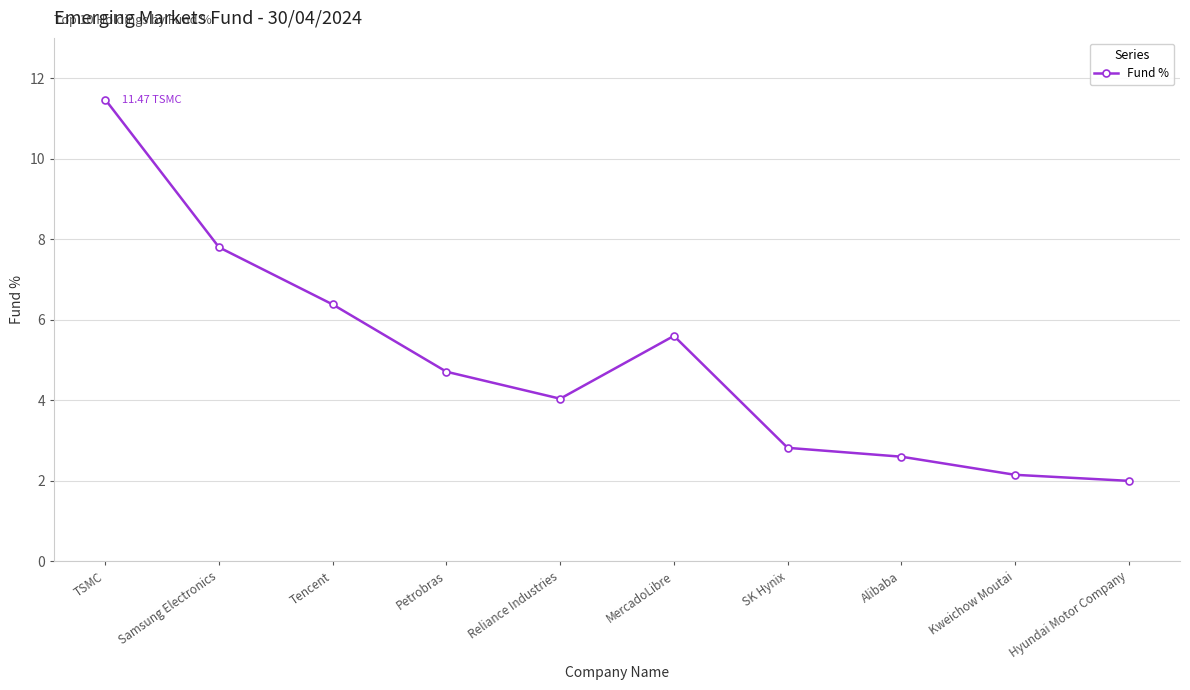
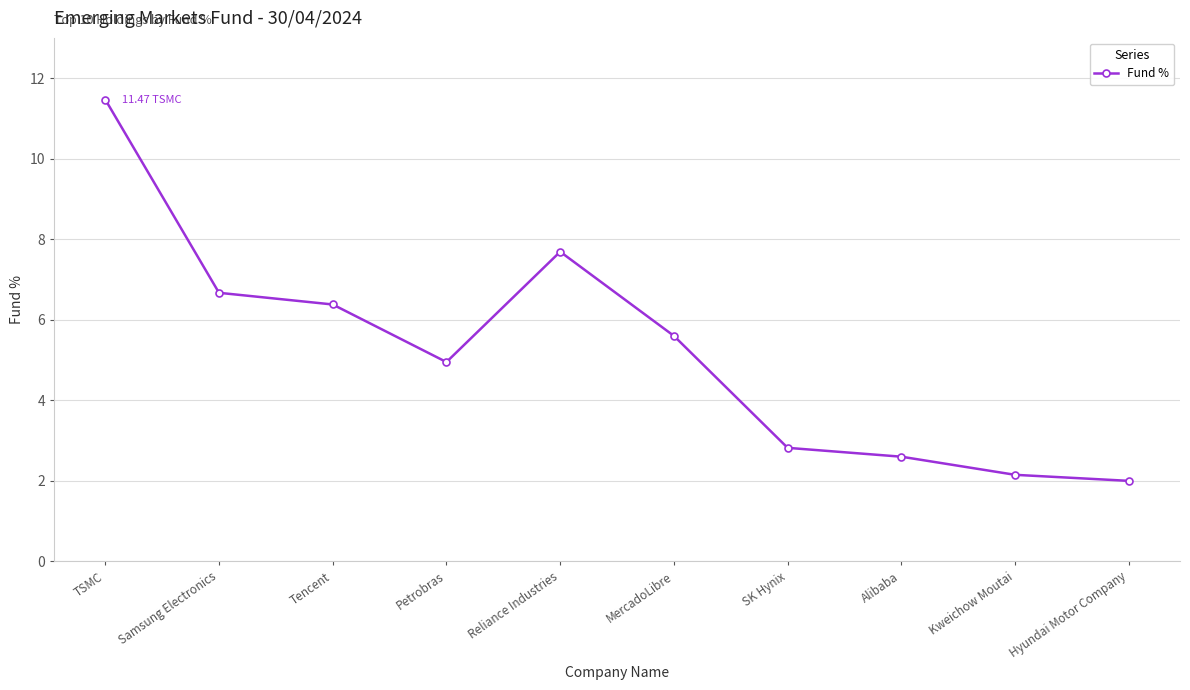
Samsung Electronics: 7.8 -> 6.7
Petrobras: 4.7 -> 5.0
Reliance Industries: 4.0 -> 7.7
